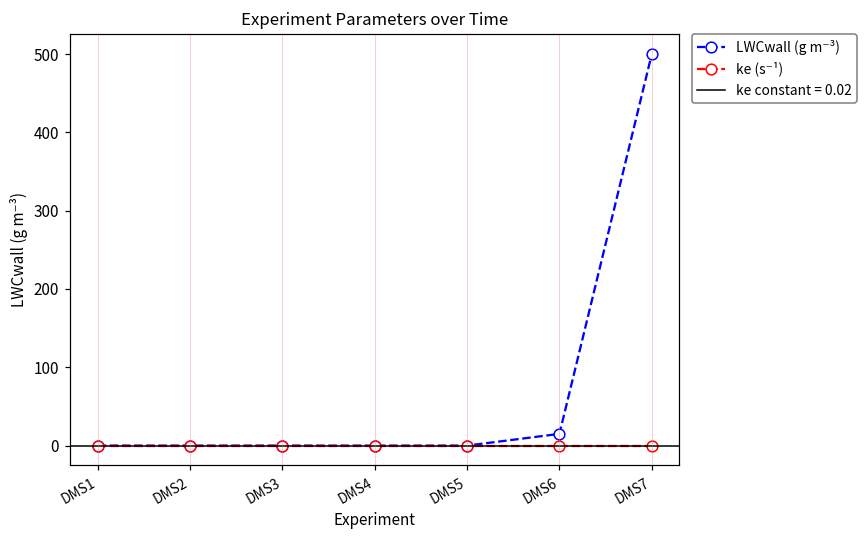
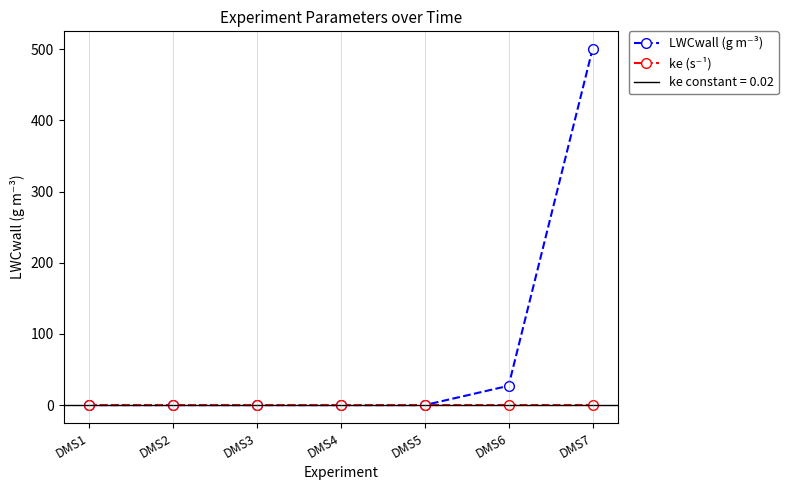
LWCwall (g m⁻³), DMS6: 20 -> 30
